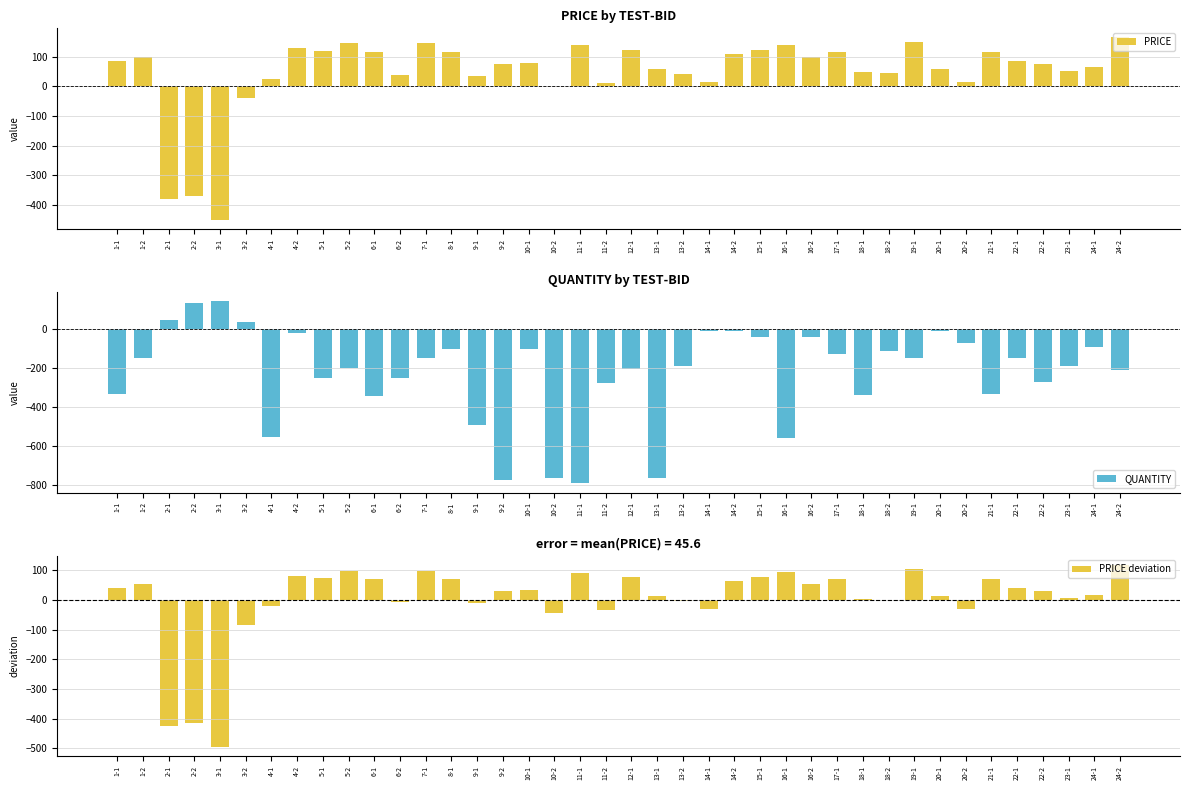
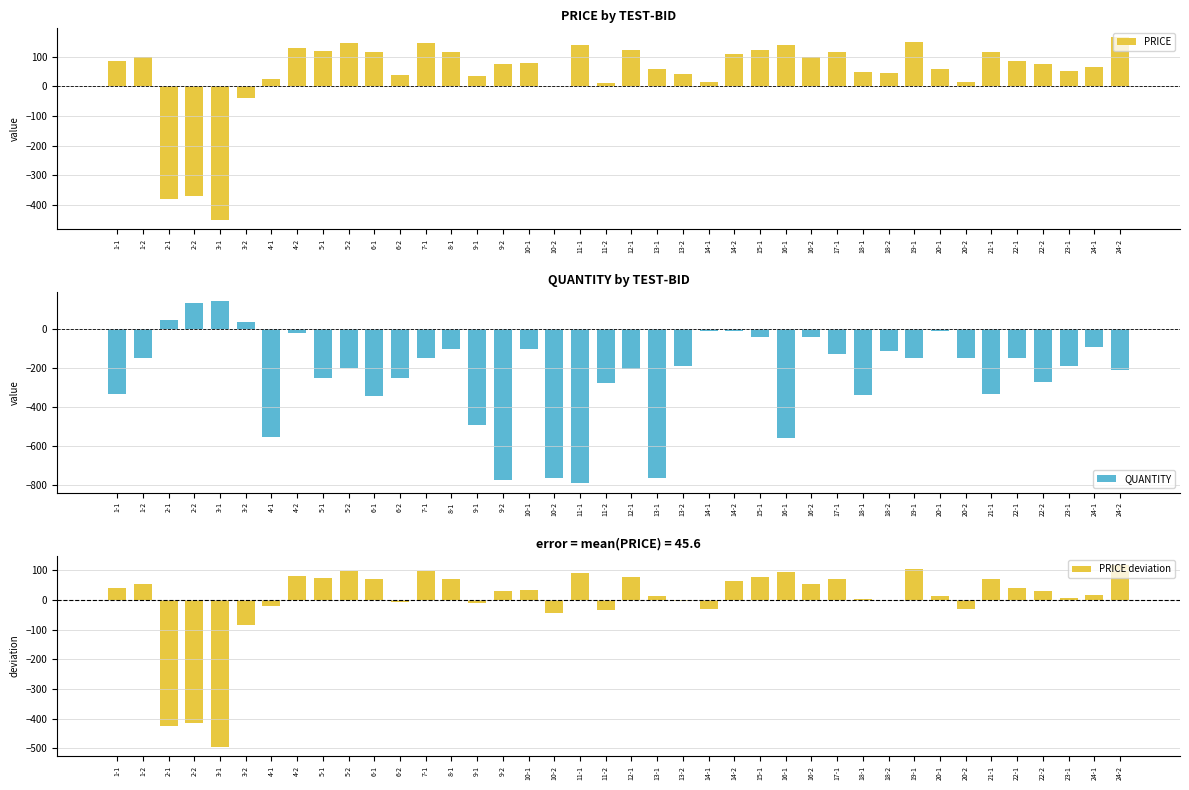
QUANTITY by TEST-BID, 20-2: -70 -> -150
